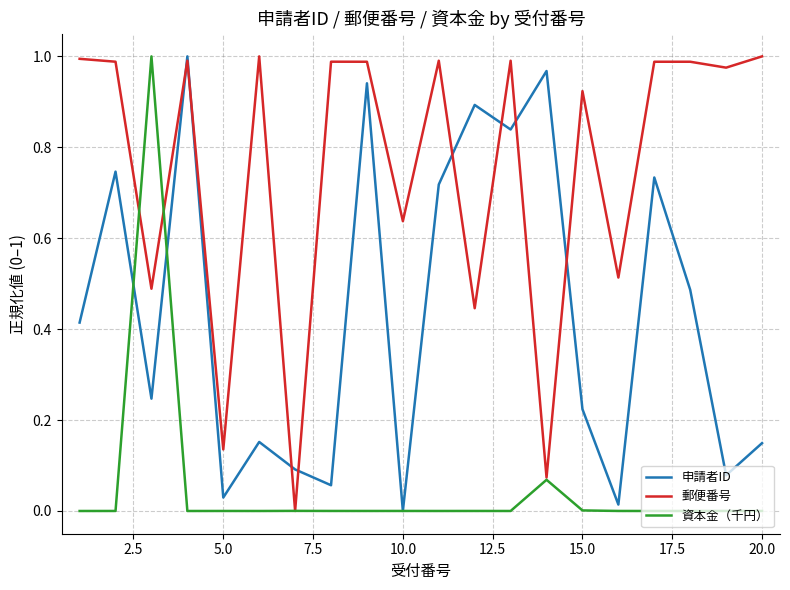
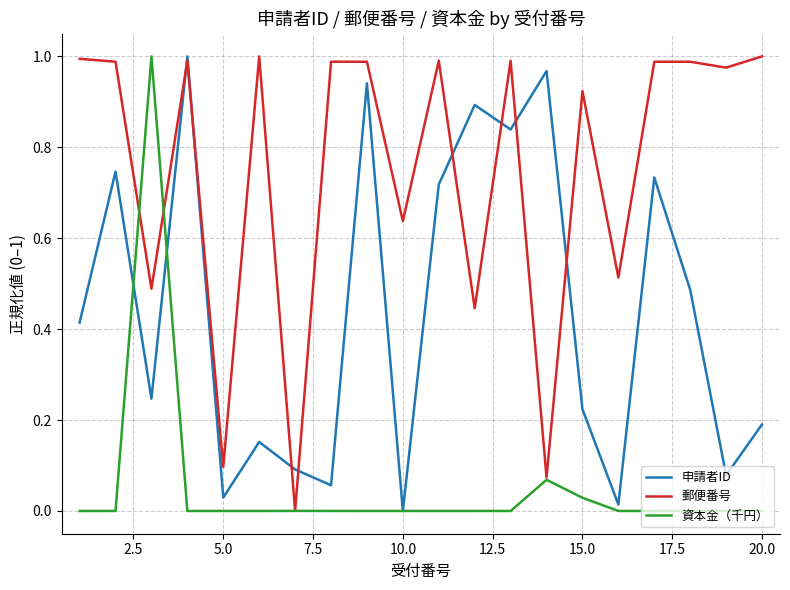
郵便番号, 5.0: 0.14 -> 0.10
資本金（千円）, 15.0: 0.00 -> 0.03
申請者ID, 20.0: 0.15 -> 0.19
